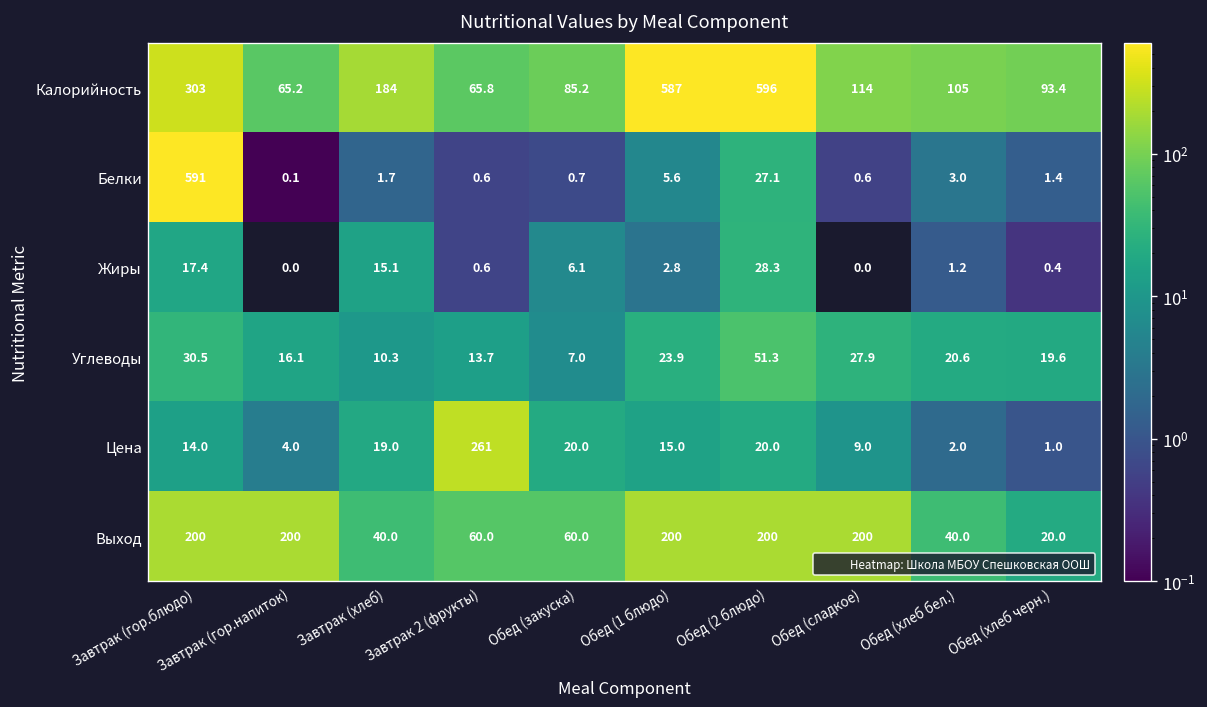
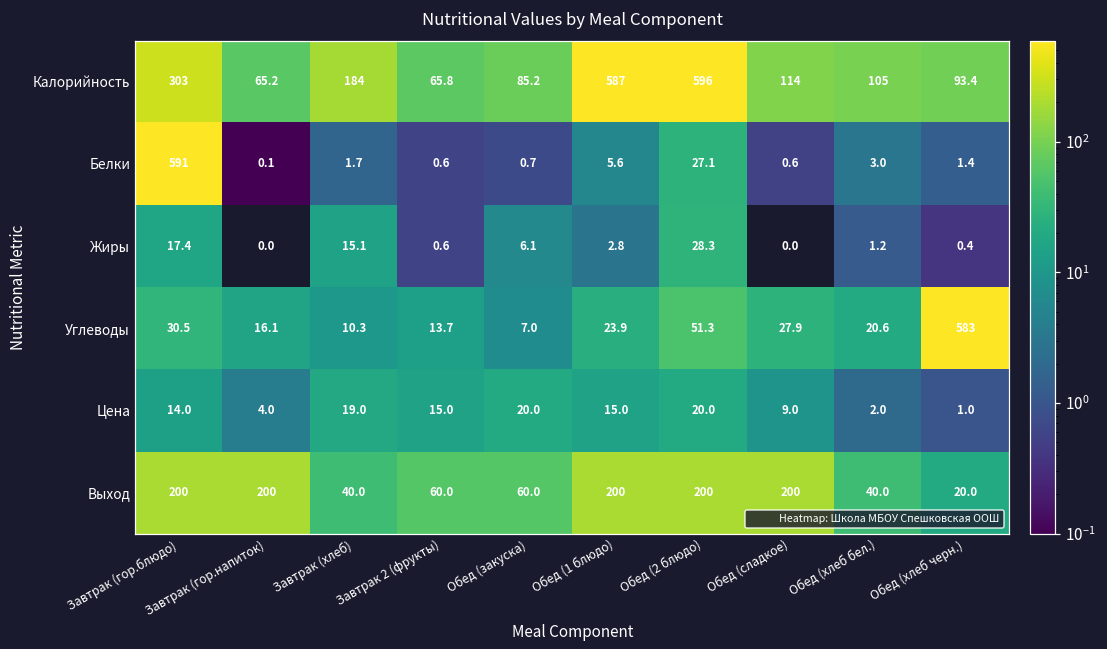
Углеводы, Обед (хлеб черн.): 19.6 -> 583
Цена, Завтрак 2 (фрукты): 261 -> 15.0
